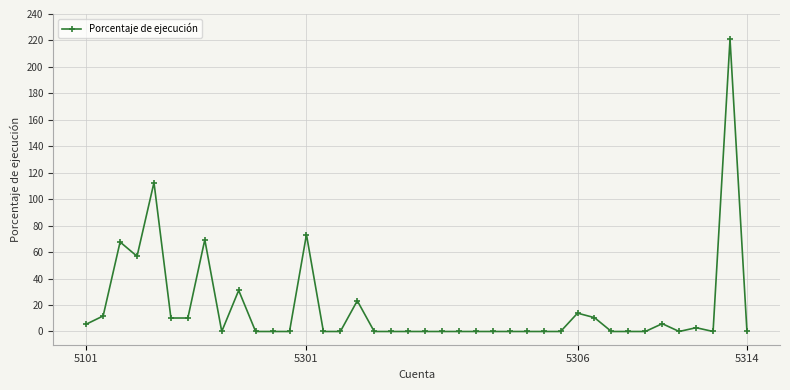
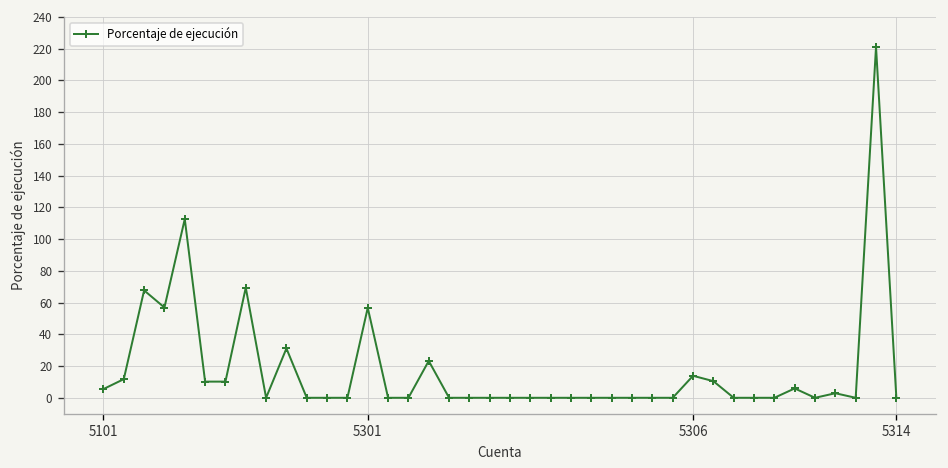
5301: 73 -> 57
